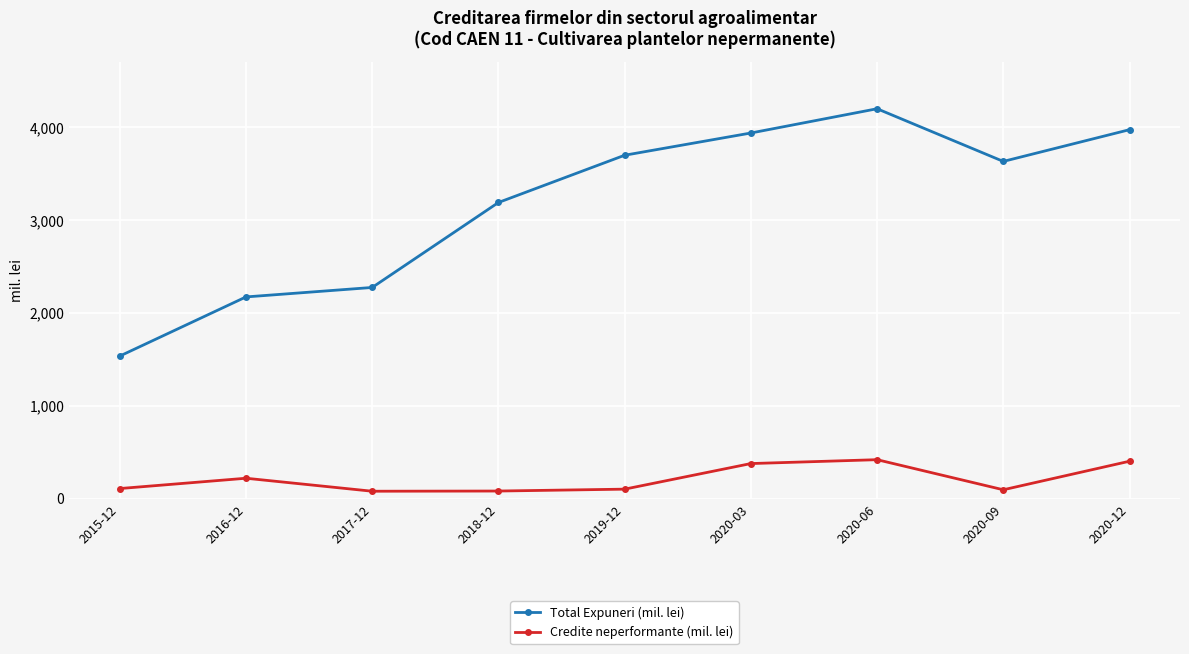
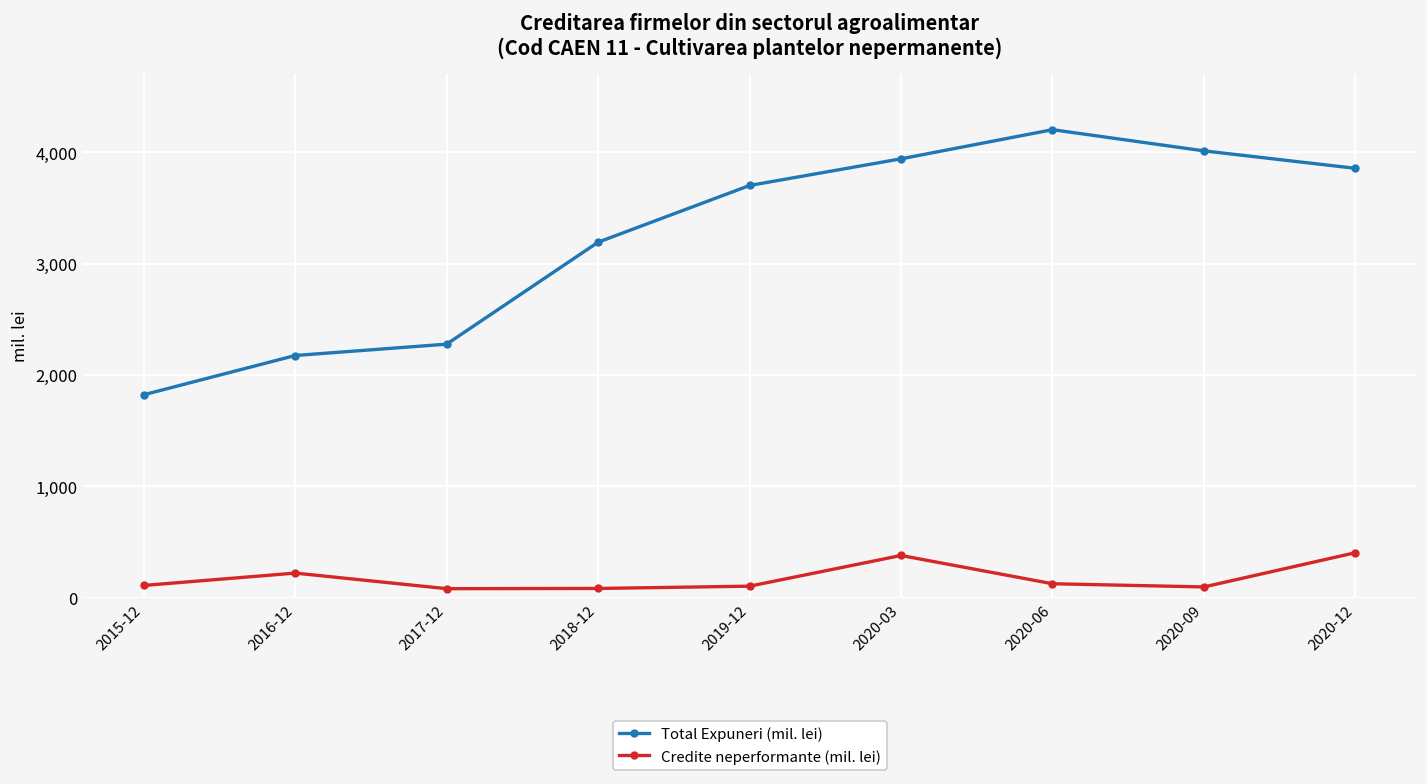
Total Expuneri (mil. lei), 2015-12: 1,500 -> 1,800
Credite neperformante (mil. lei), 2020-06: 400 -> 100
Total Expuneri (mil. lei), 2020-09: 3,600 -> 4,000
Total Expuneri (mil. lei), 2020-12: 4,000 -> 3,900
